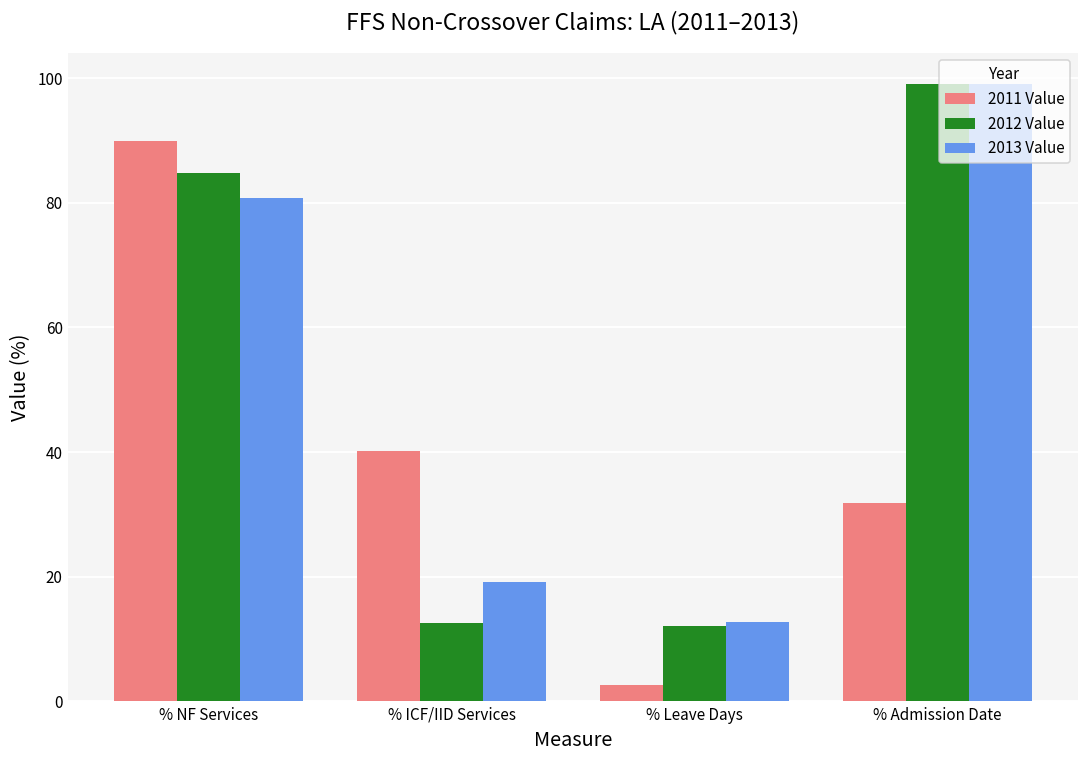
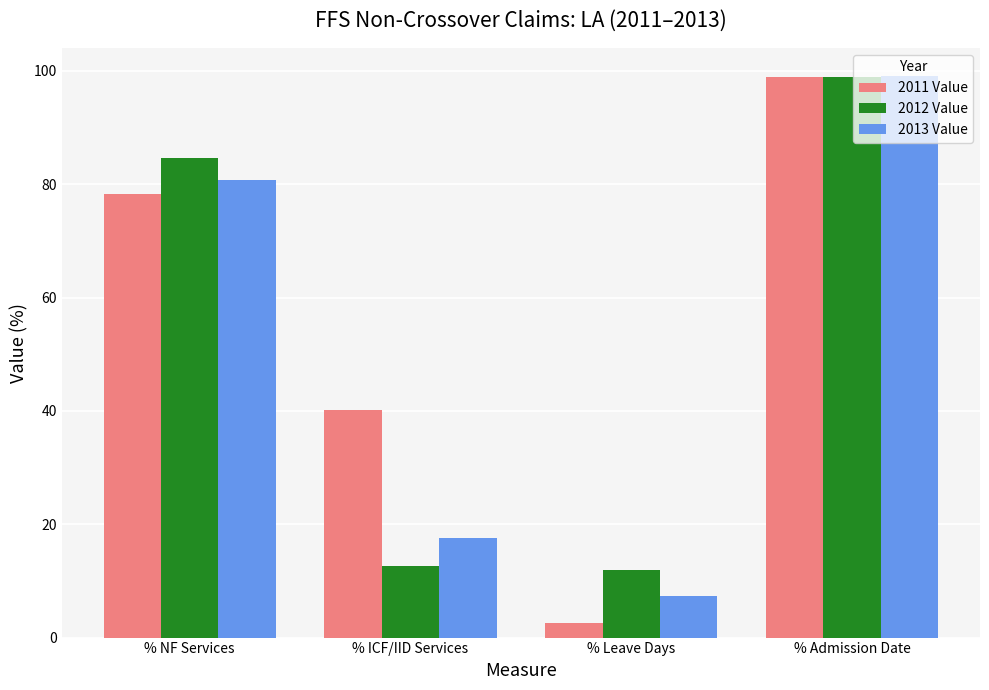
2011 Value, % NF Services: 90 -> 78
2013 Value, % ICF/IID Services: 19 -> 18
2013 Value, % Leave Days: 13 -> 7
2011 Value, % Admission Date: 32 -> 99
